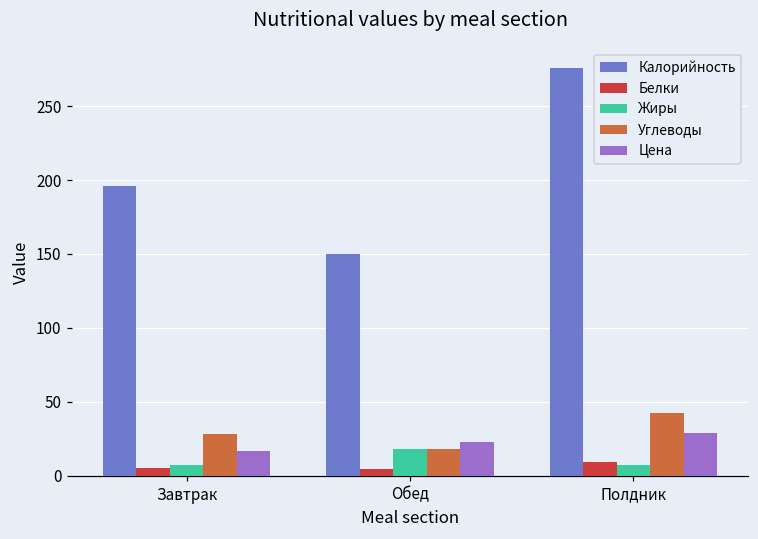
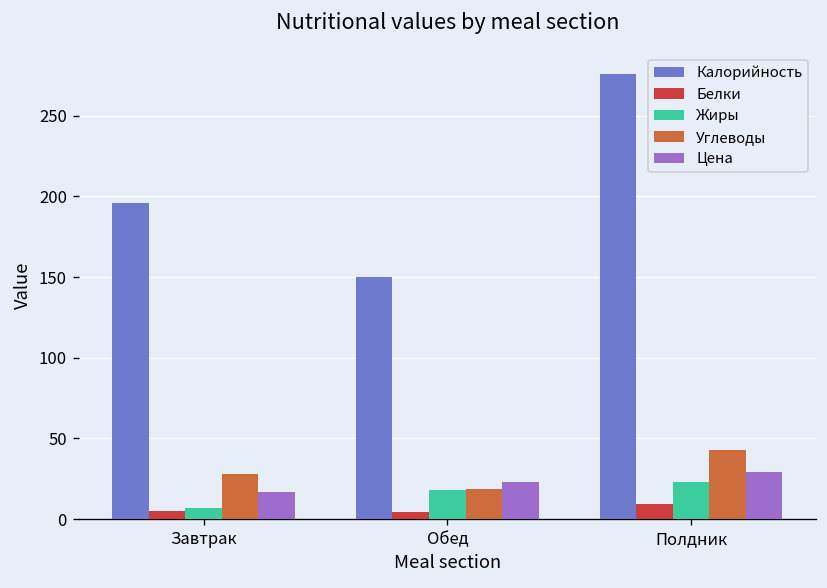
Жиры, Полдник: 8 -> 23
